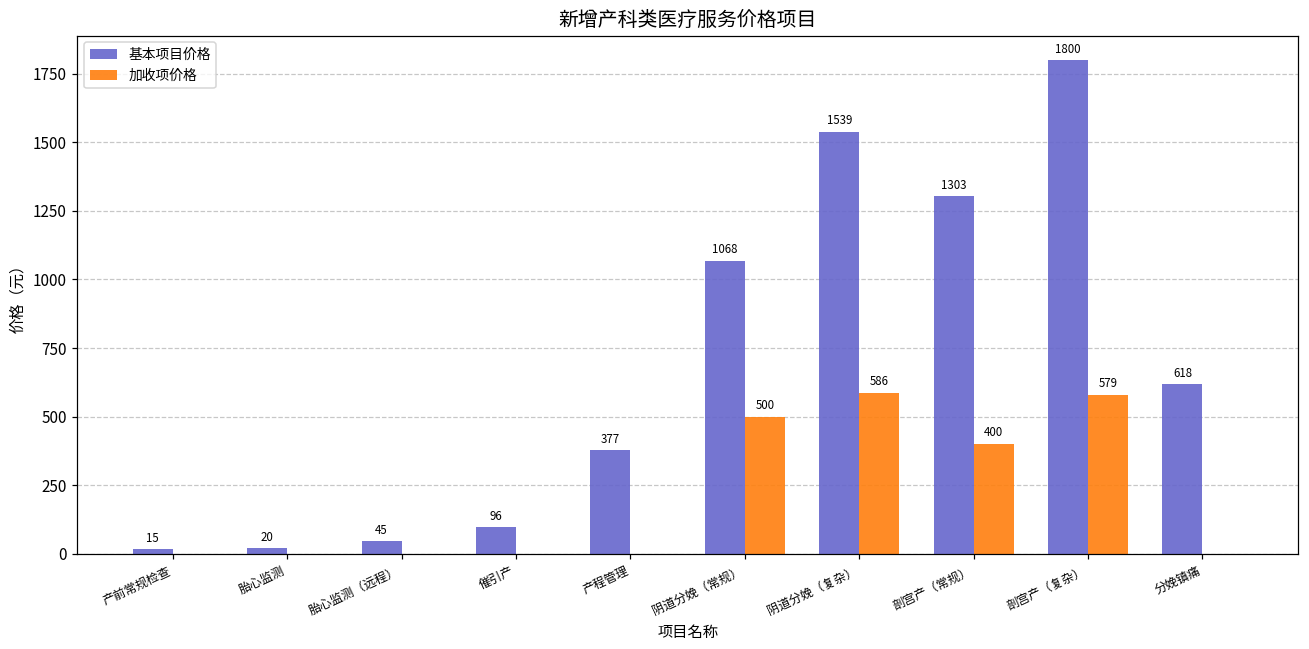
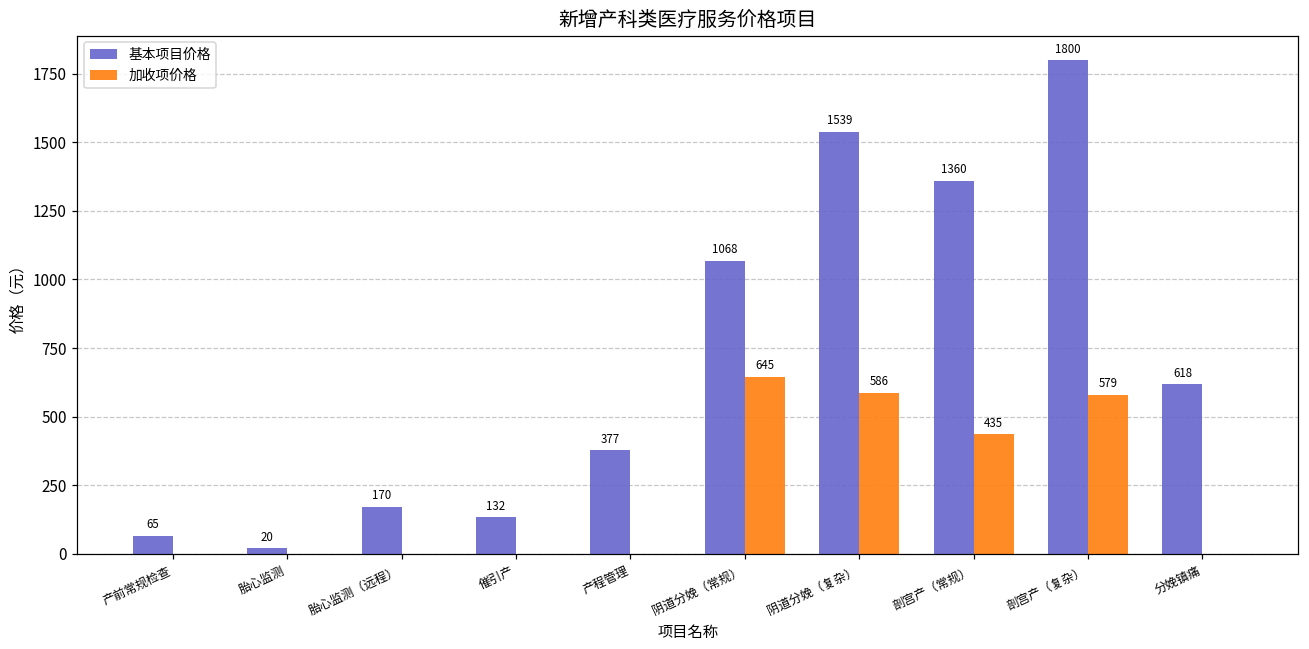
基本项目价格, 产前常规检查: 15 -> 65
基本项目价格, 胎心监测（远程）: 45 -> 170
基本项目价格, 催引产: 96 -> 132
加收项价格, 阴道分娩（常规）: 500 -> 645
基本项目价格, 剖宫产（常规）: 1303 -> 1360
加收项价格, 剖宫产（常规）: 400 -> 435
